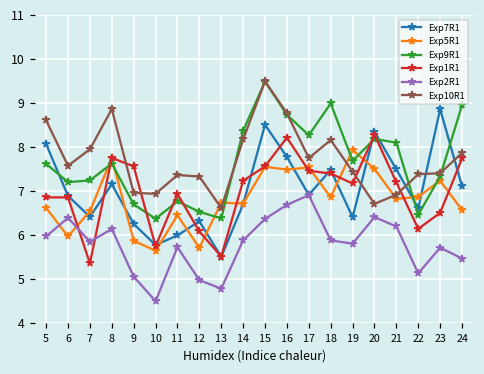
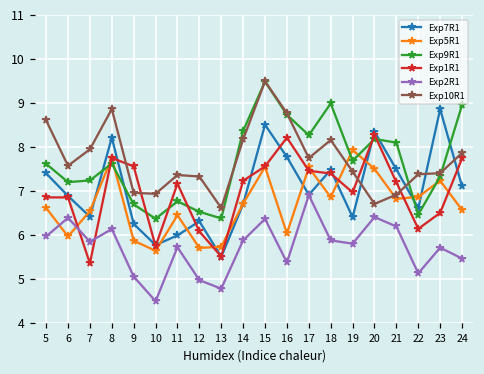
Exp7R1, 5: 8.1 -> 7.4
Exp7R1, 8: 7.2 -> 8.2
Exp1R1, 11: 6.9 -> 7.2
Exp5R1, 13: 6.7 -> 5.7
Exp5R1, 16: 7.5 -> 6.0
Exp2R1, 16: 6.7 -> 5.4
Exp1R1, 19: 7.2 -> 7.0
